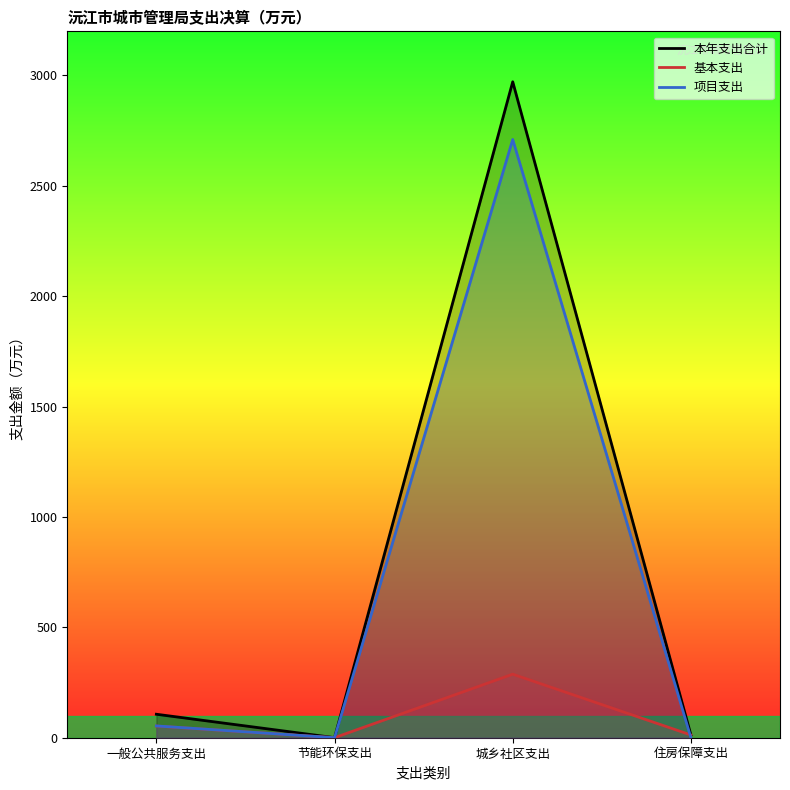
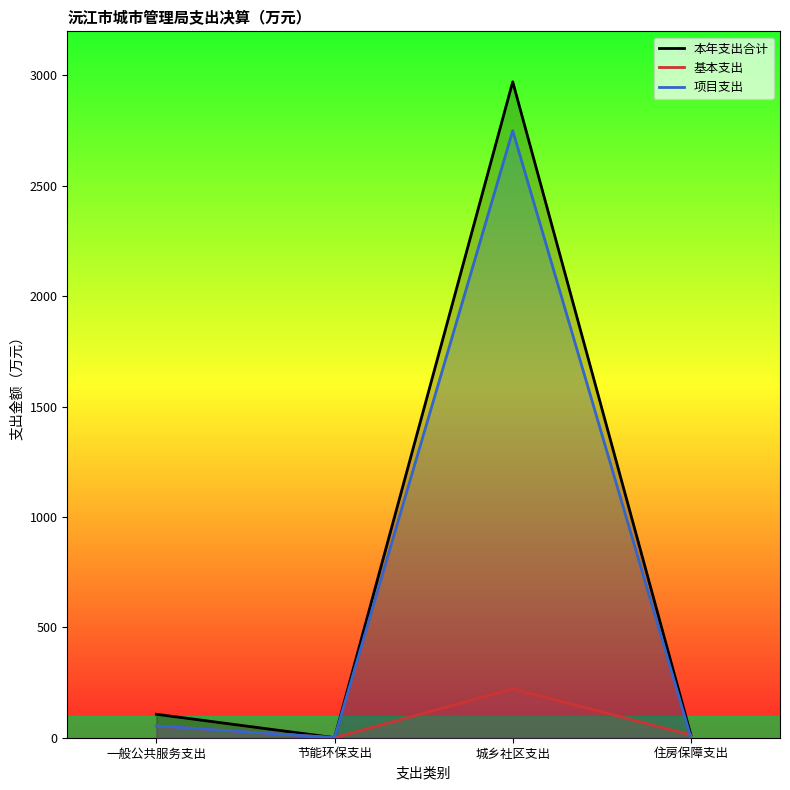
基本支出, 城乡社区支出: 290 -> 220
项目支出, 城乡社区支出: 2710 -> 2750
